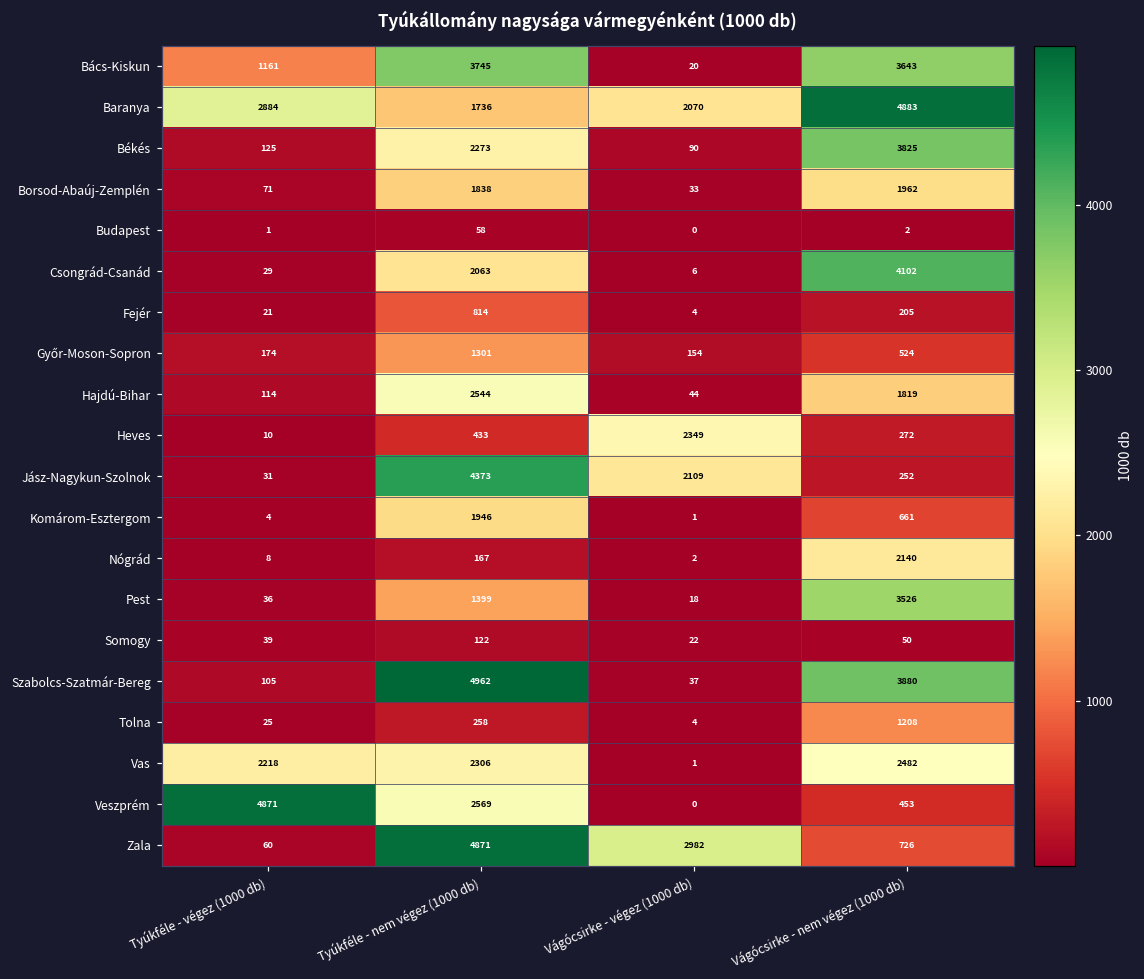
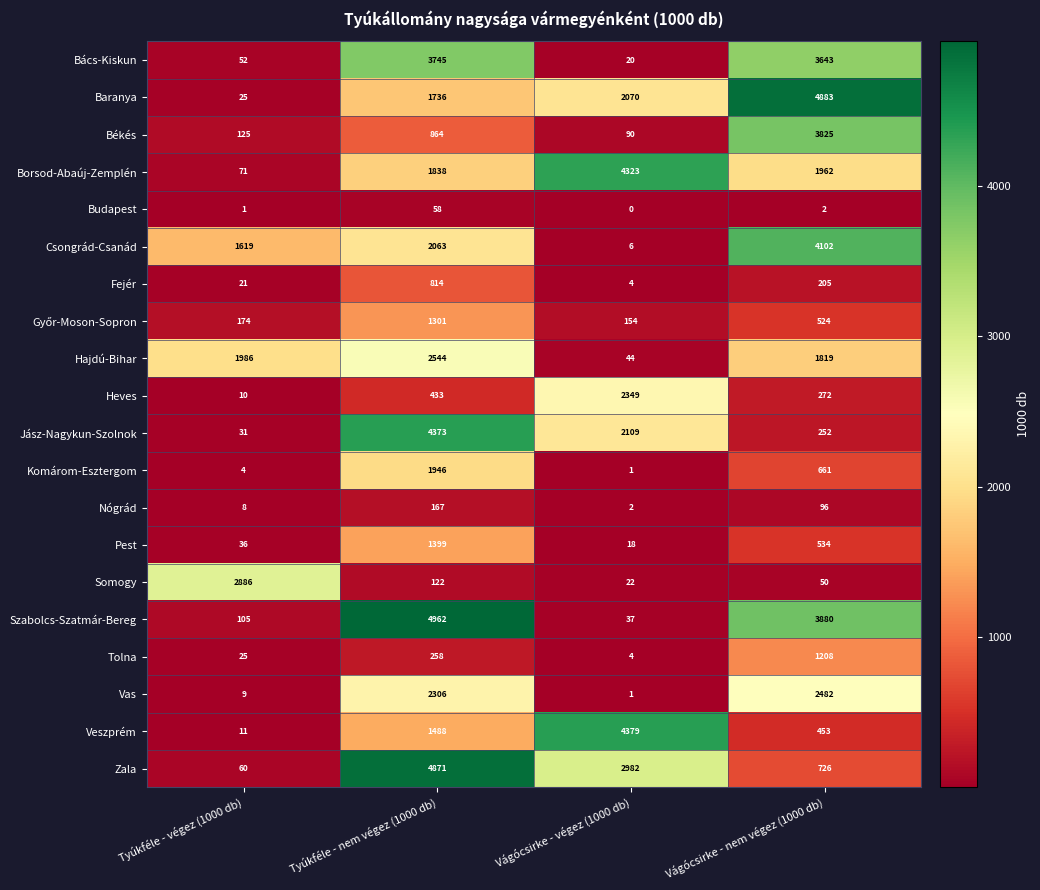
Bács-Kiskun, Tyúkféle - végez (1000 db): 1161 -> 52
Baranya, Tyúkféle - végez (1000 db): 2884 -> 25
Békés, Tyúkféle - nem végez (1000 db): 2273 -> 864
Borsod-Abaúj-Zemplén, Vágócsirke - végez (1000 db): 33 -> 4323
Csongrád-Csanád, Tyúkféle - végez (1000 db): 29 -> 1619
Hajdú-Bihar, Tyúkféle - végez (1000 db): 114 -> 1986
Nógrád, Vágócsirke - nem végez (1000 db): 2140 -> 96
Pest, Vágócsirke - nem végez (1000 db): 3526 -> 534
Somogy, Tyúkféle - végez (1000 db): 39 -> 2886
Vas, Tyúkféle - végez (1000 db): 2218 -> 9
Veszprém, Tyúkféle - végez (1000 db): 4871 -> 11
Veszprém, Tyúkféle - nem végez (1000 db): 2569 -> 1488
Veszprém, Vágócsirke - végez (1000 db): 0 -> 4379
